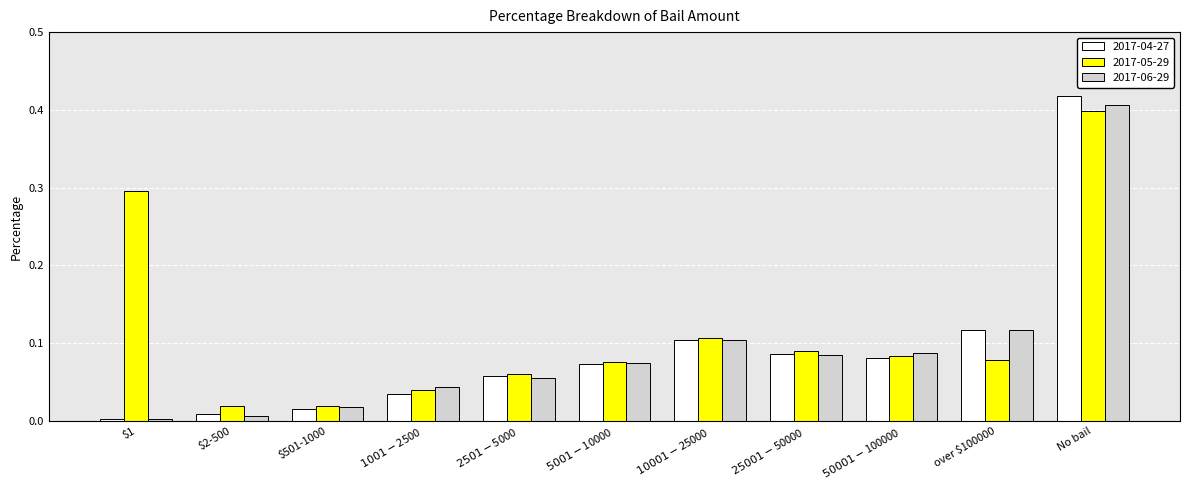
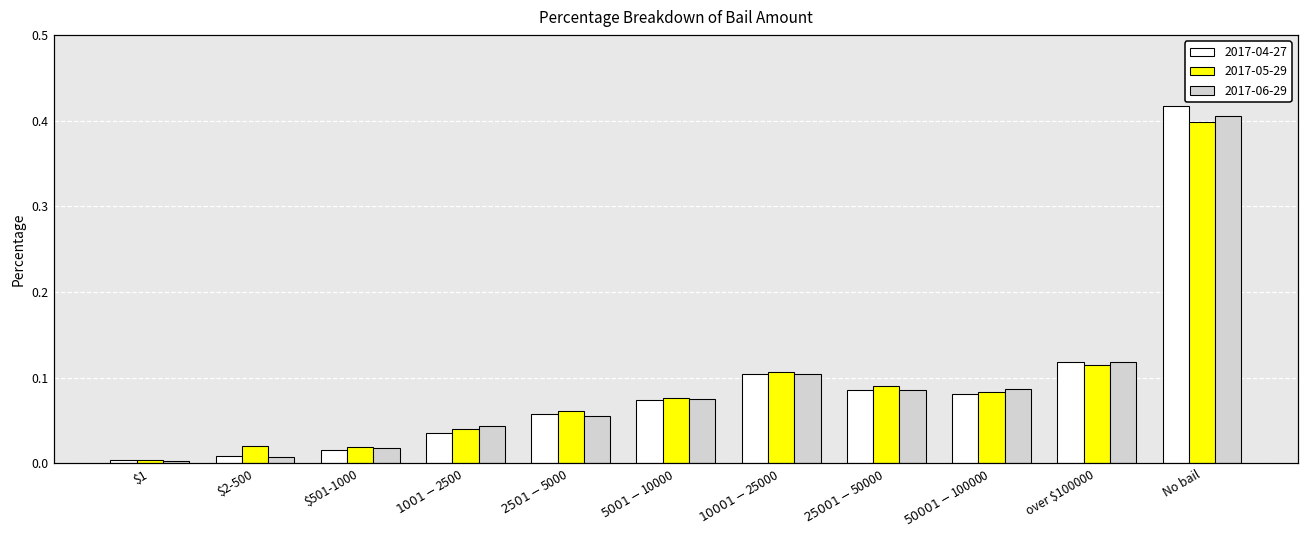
2017-05-29, $1: 0.30 -> 0.00
2017-05-29, over $100000: 0.08 -> 0.12
